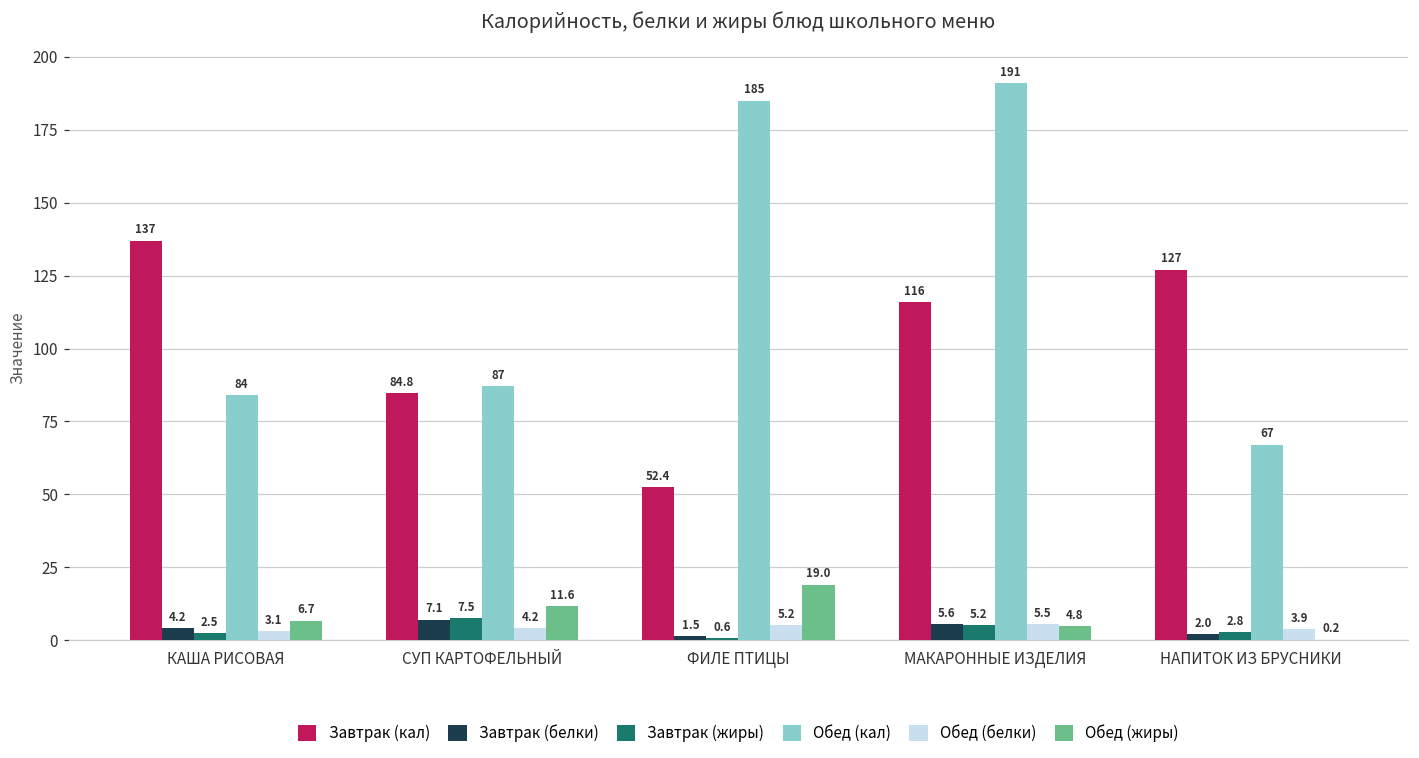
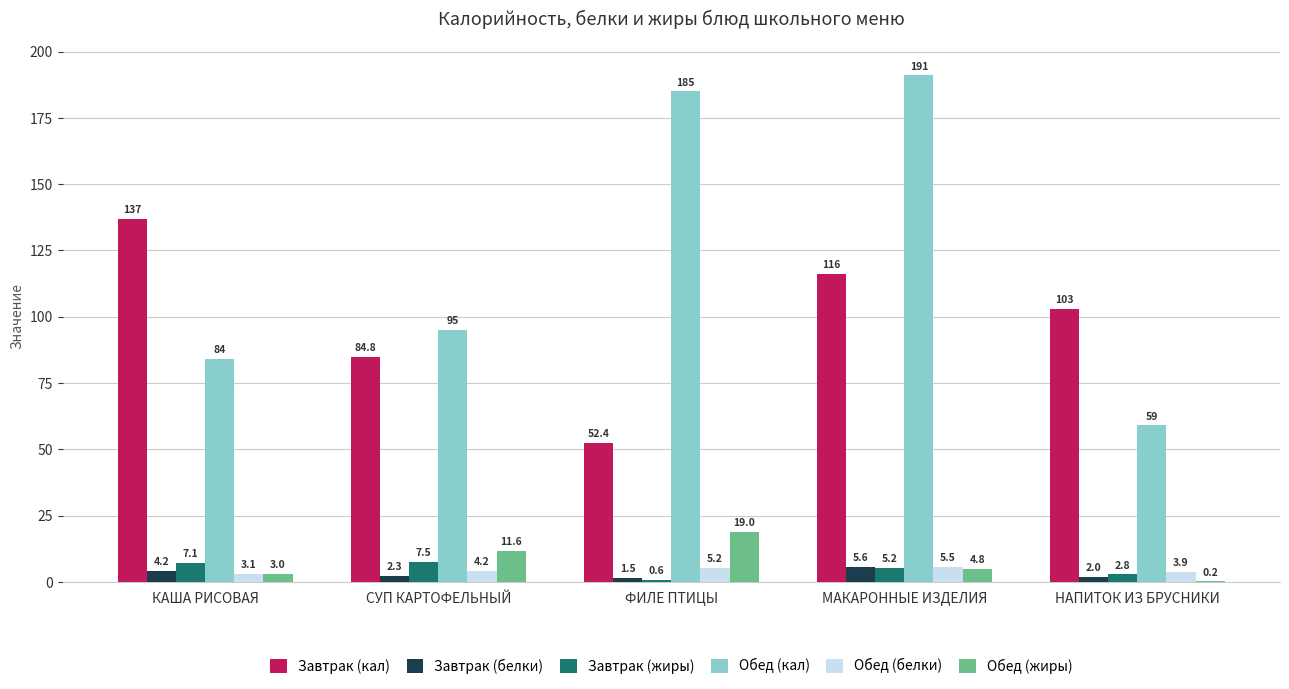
Завтрак (жиры), КАША РИСОВАЯ: 2.5 -> 7.1
Обед (жиры), КАША РИСОВАЯ: 6.7 -> 3.0
Завтрак (белки), СУП КАРТОФЕЛЬНЫЙ: 7.1 -> 2.3
Обед (кал), СУП КАРТОФЕЛЬНЫЙ: 87 -> 95
Завтрак (кал), НАПИТОК ИЗ БРУСНИКИ: 127 -> 103
Обед (кал), НАПИТОК ИЗ БРУСНИКИ: 67 -> 59
